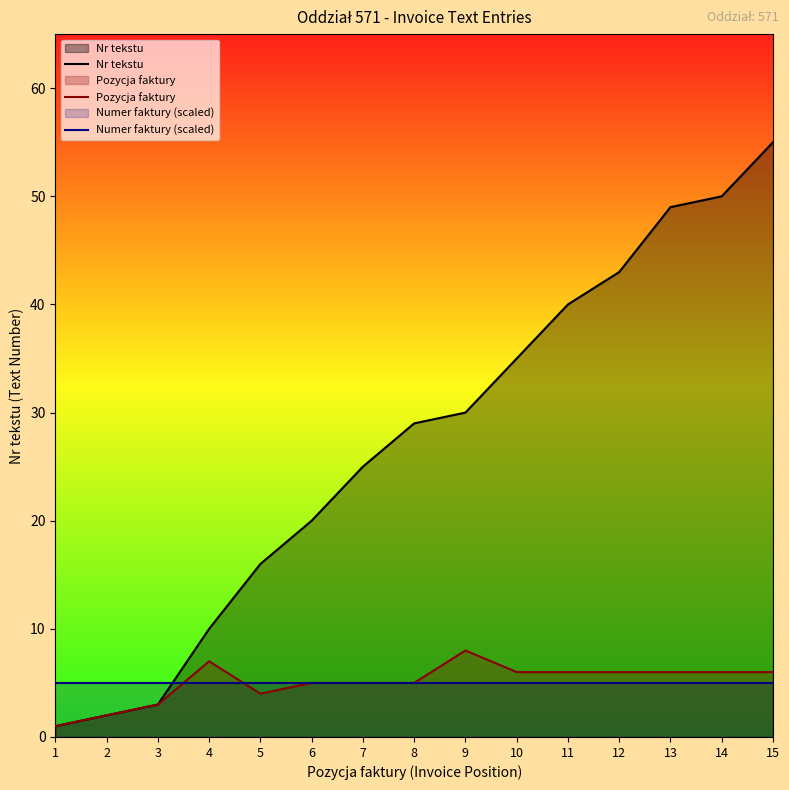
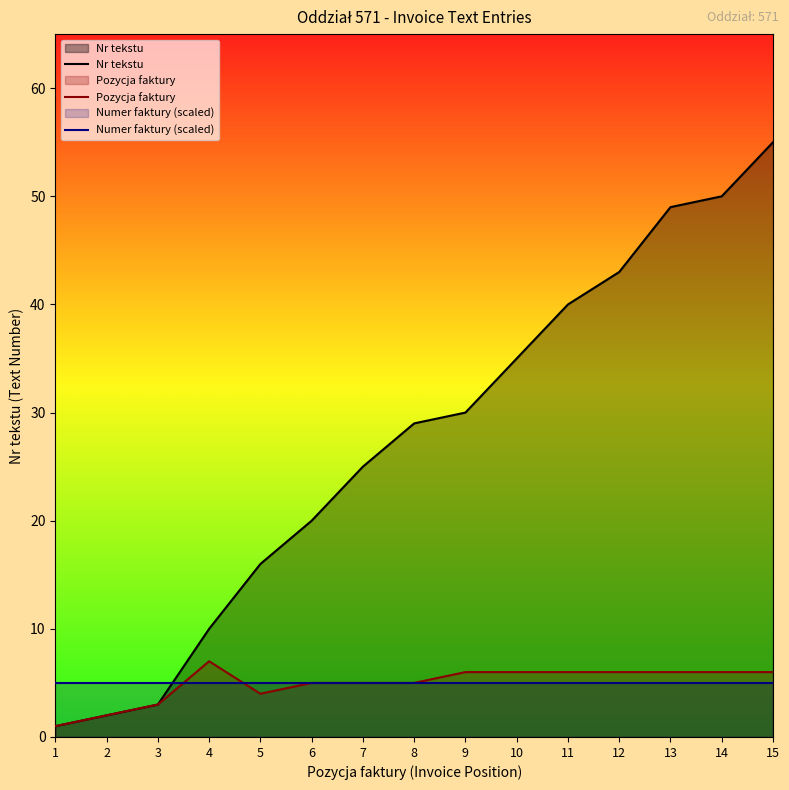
Pozycja faktury, 9: 8 -> 6
